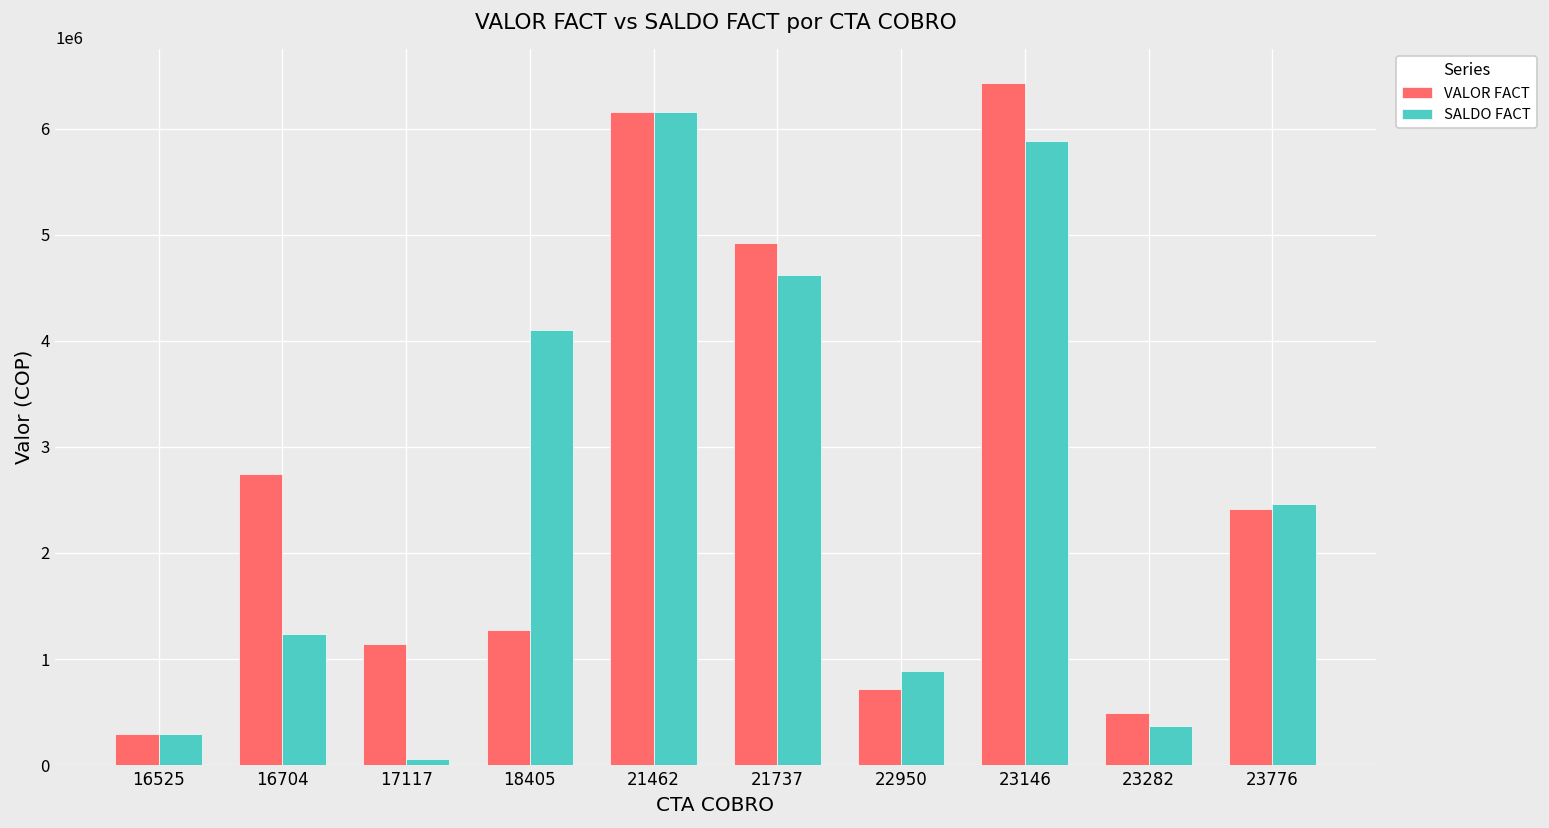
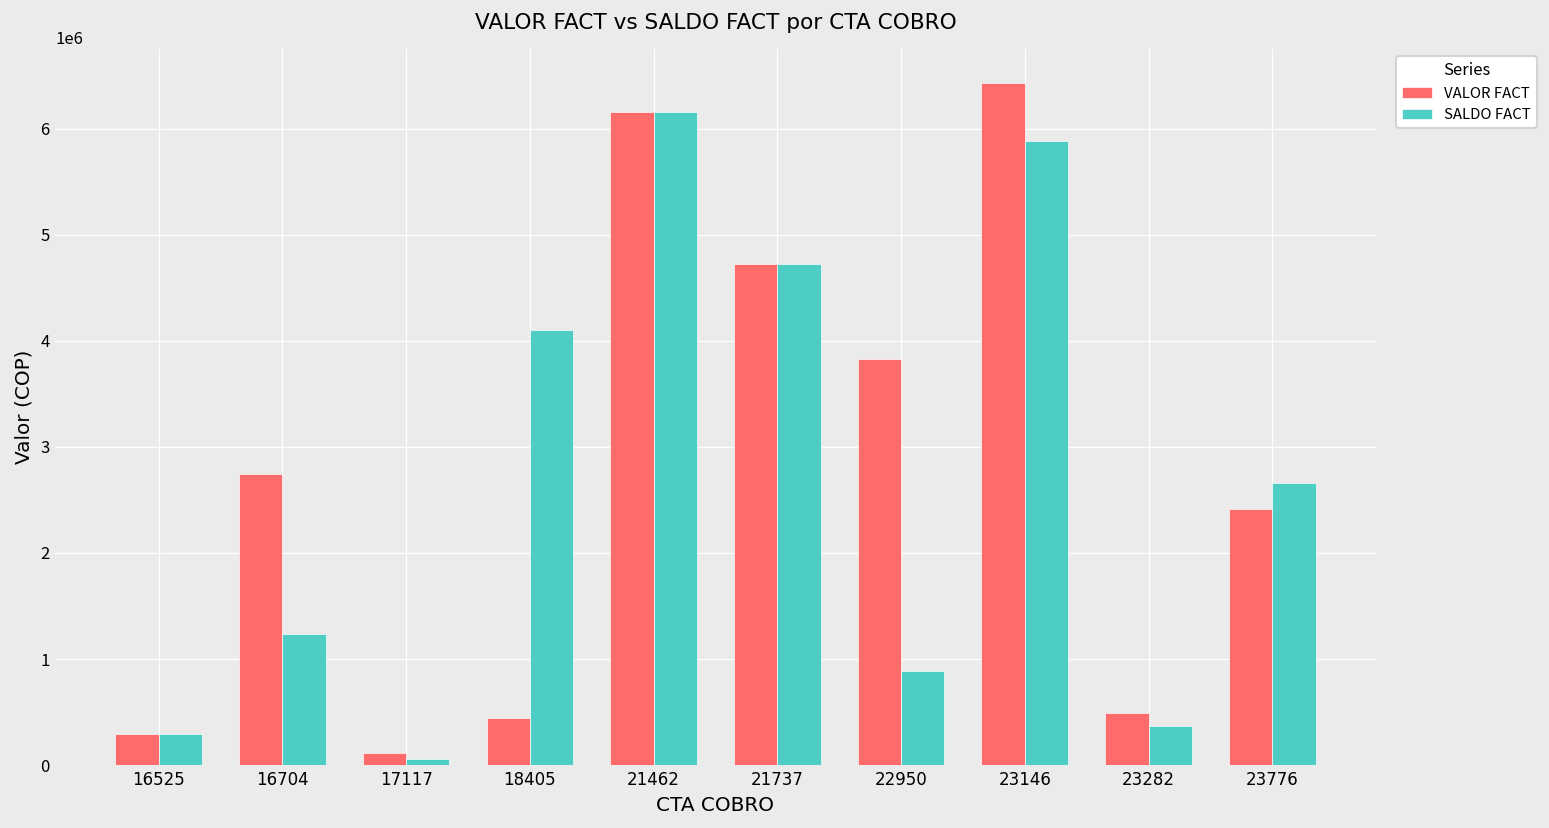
VALOR FACT, 17117: 1100000 -> 100000
VALOR FACT, 18405: 1300000 -> 400000
VALOR FACT, 21737: 4900000 -> 4700000
SALDO FACT, 21737: 4600000 -> 4700000
VALOR FACT, 22950: 700000 -> 3800000
SALDO FACT, 23776: 2500000 -> 2700000
